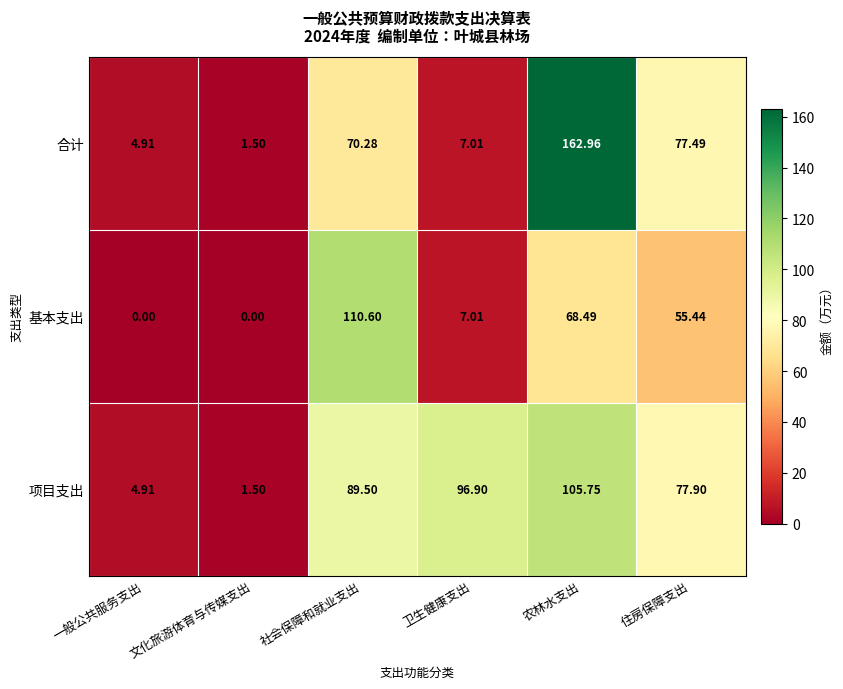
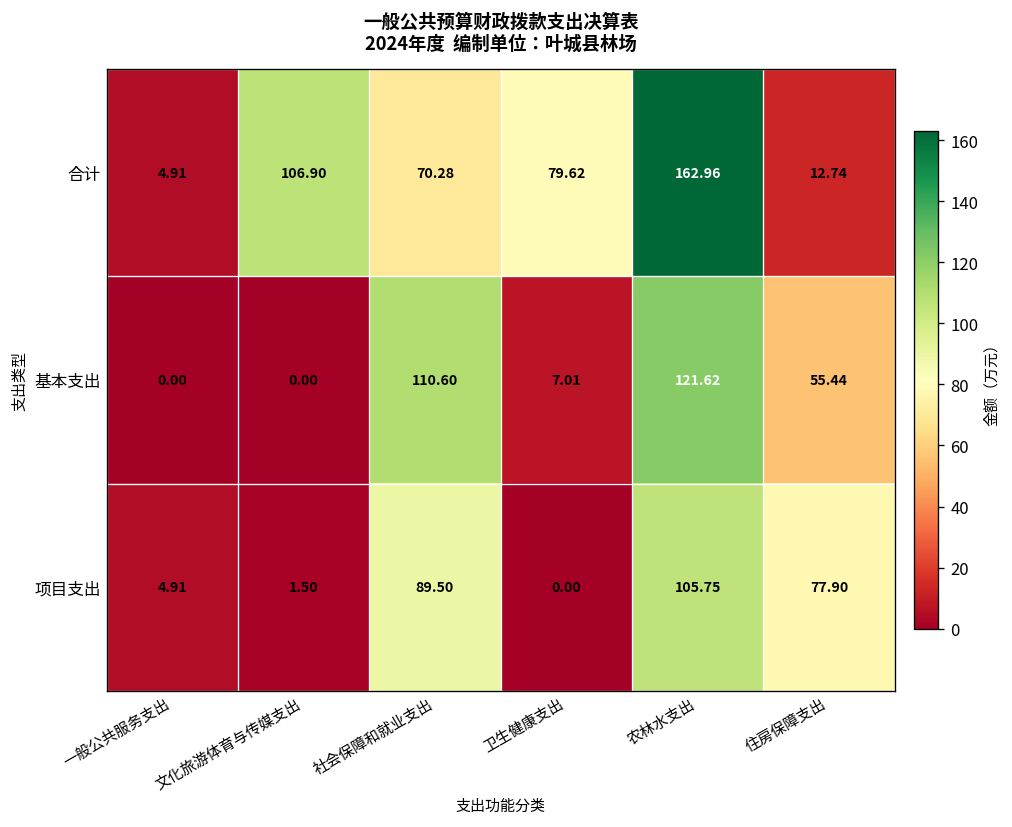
合计, 文化旅游体育与传媒支出: 1.50 -> 106.90
合计, 卫生健康支出: 7.01 -> 79.62
合计, 住房保障支出: 77.49 -> 12.74
基本支出, 农林水支出: 68.49 -> 121.62
项目支出, 卫生健康支出: 96.90 -> 0.00
